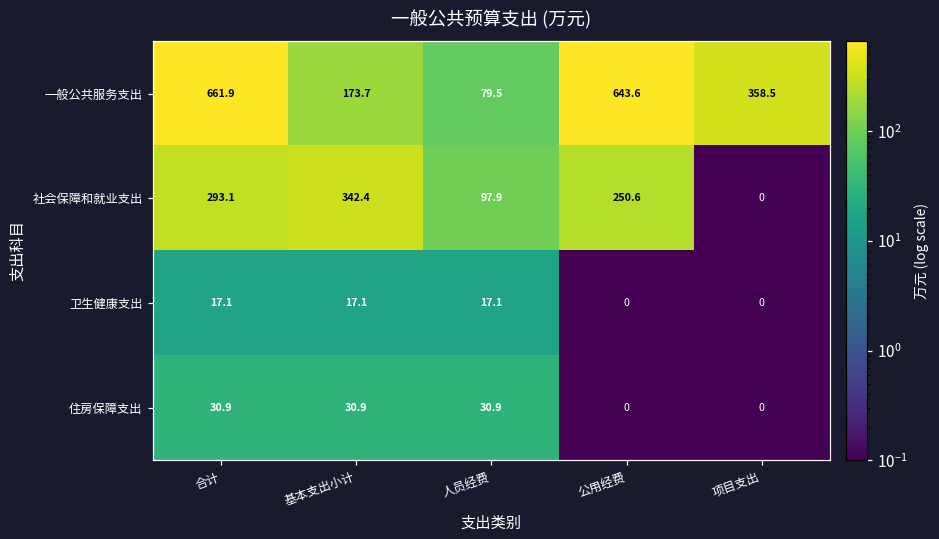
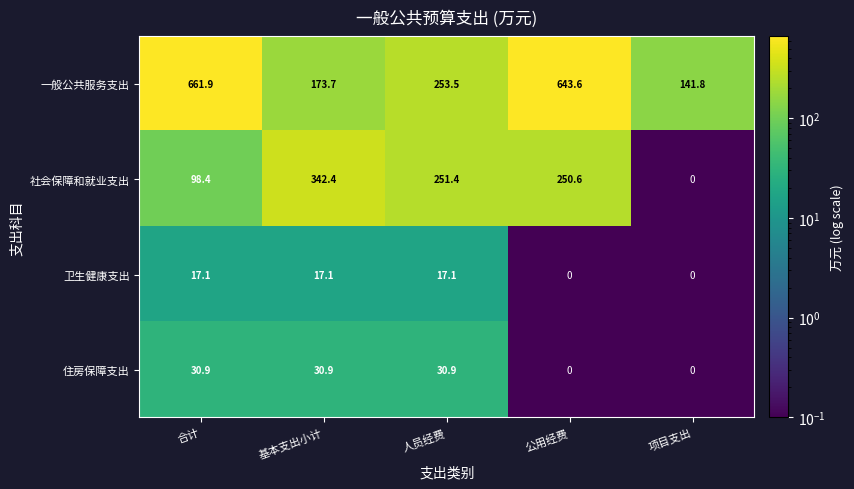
一般公共服务支出, 人员经费: 79.5 -> 253.5
一般公共服务支出, 项目支出: 358.5 -> 141.8
社会保障和就业支出, 合计: 293.1 -> 98.4
社会保障和就业支出, 人员经费: 97.9 -> 251.4
